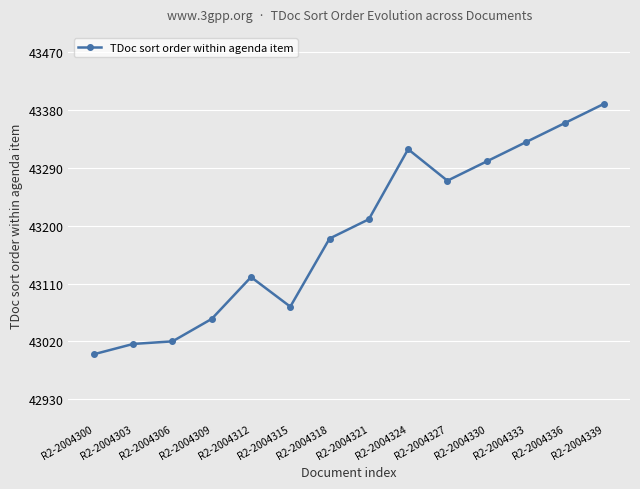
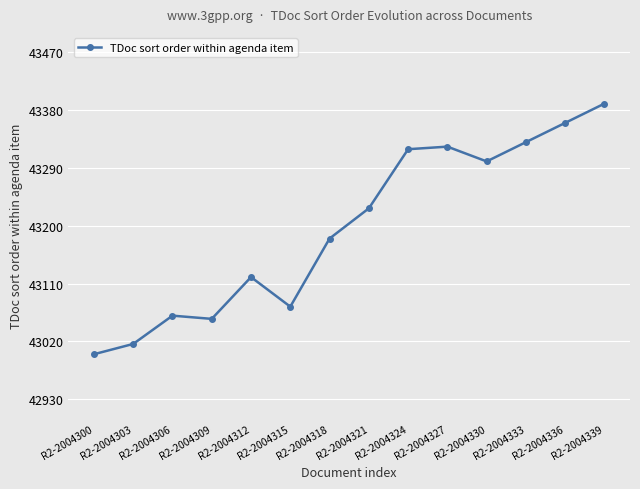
R2-2004306: 43020 -> 43060
R2-2004321: 43210 -> 43230
R2-2004327: 43270 -> 43320
